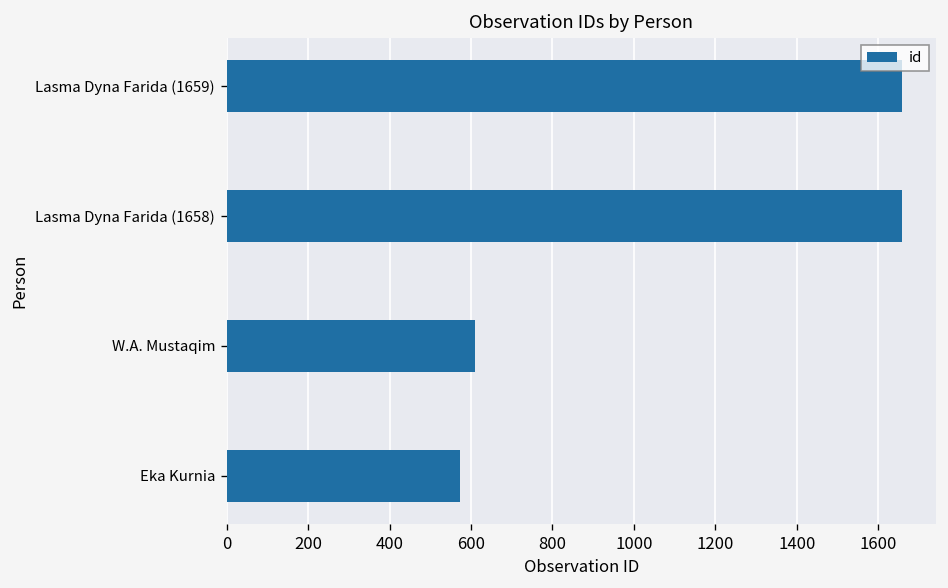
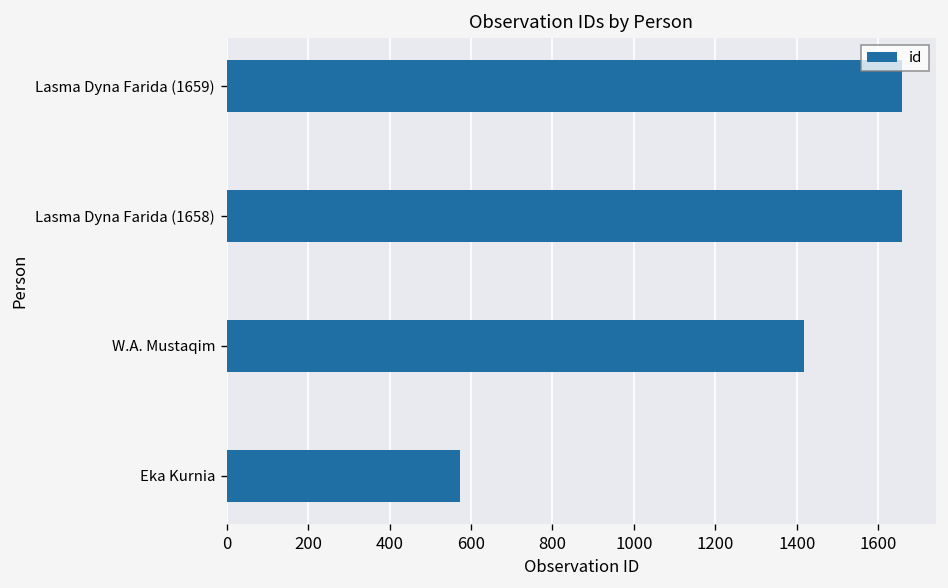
W.A. Mustaqim: 610 -> 1420
